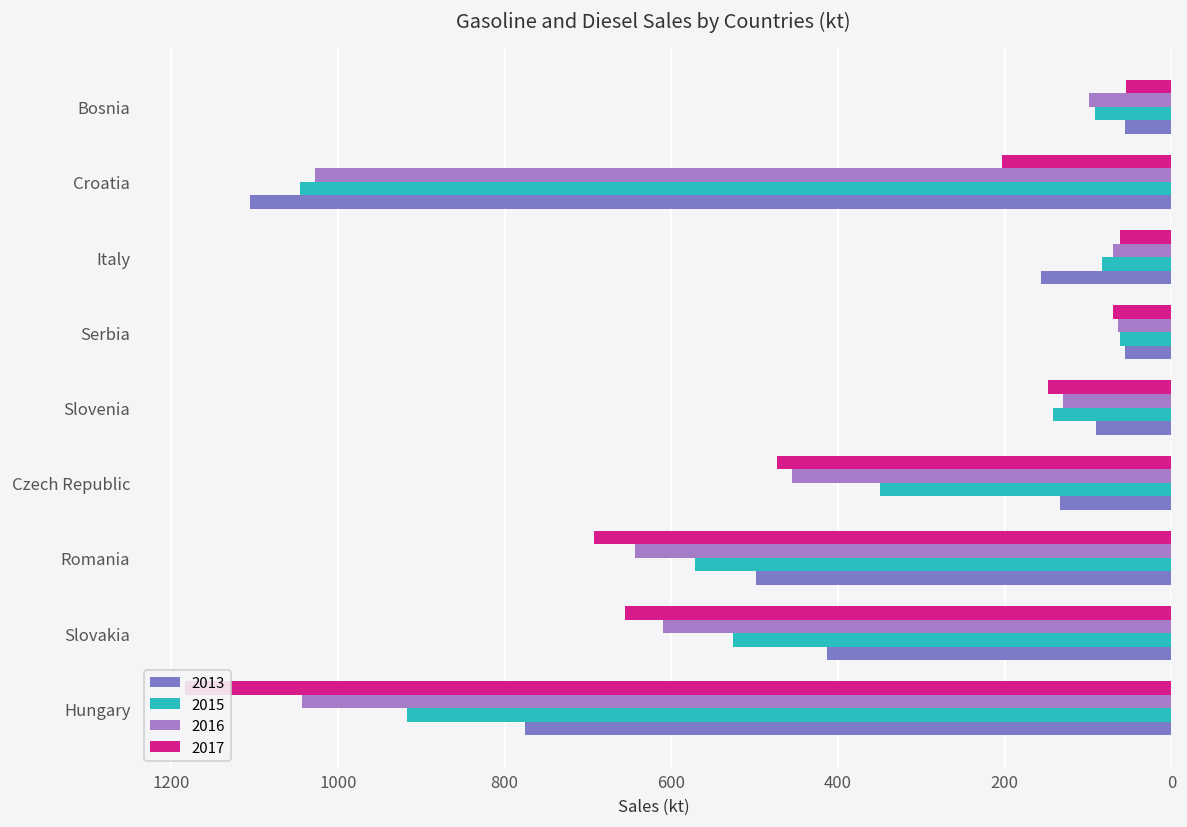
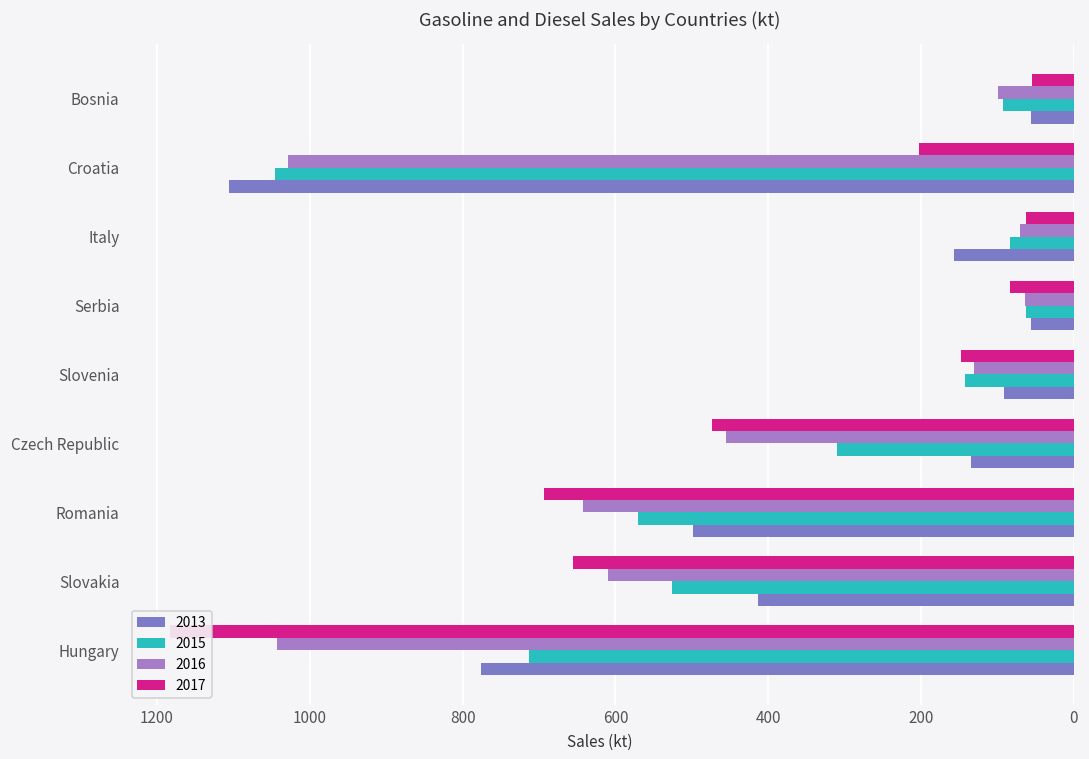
2017, Serbia: 70 -> 80
2015, Czech Republic: 350 -> 310
2015, Hungary: 920 -> 710
